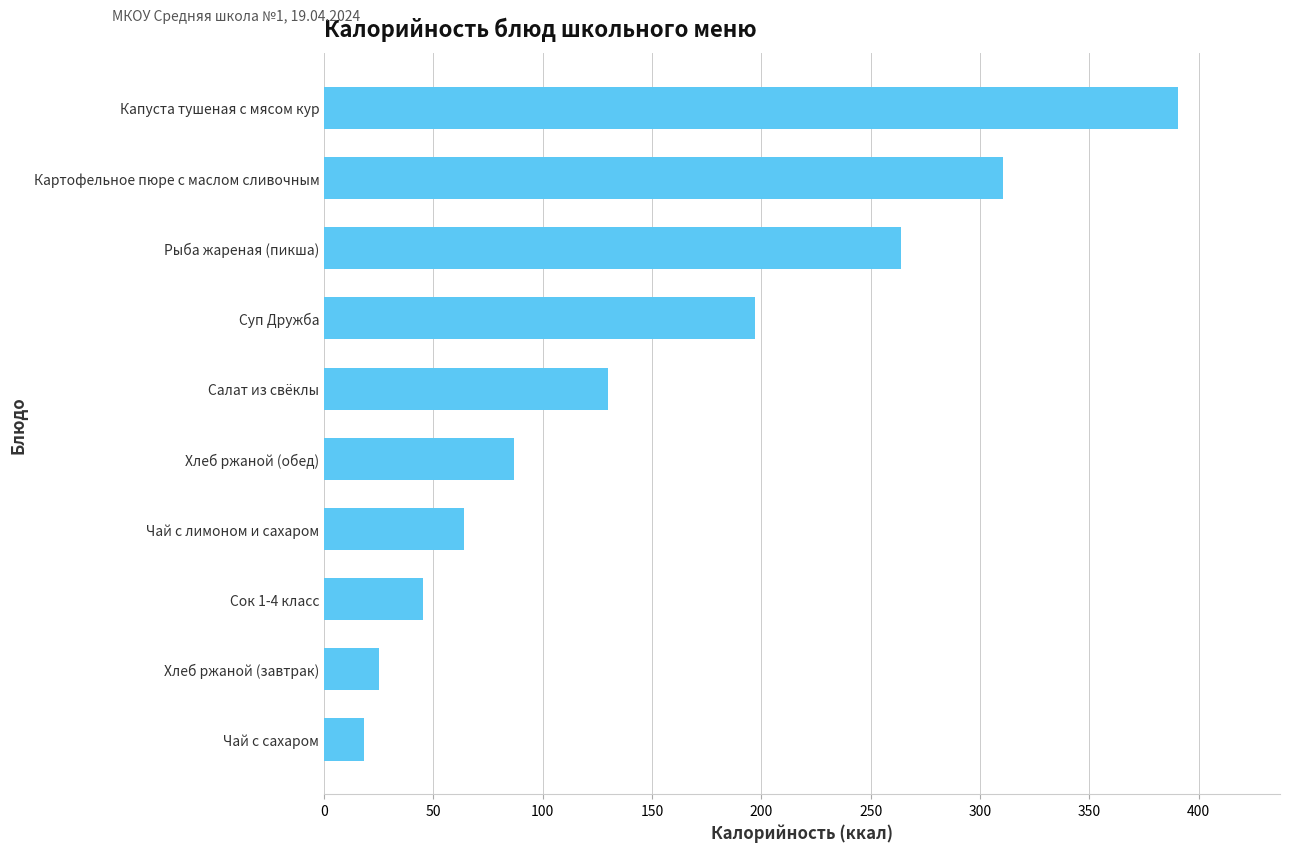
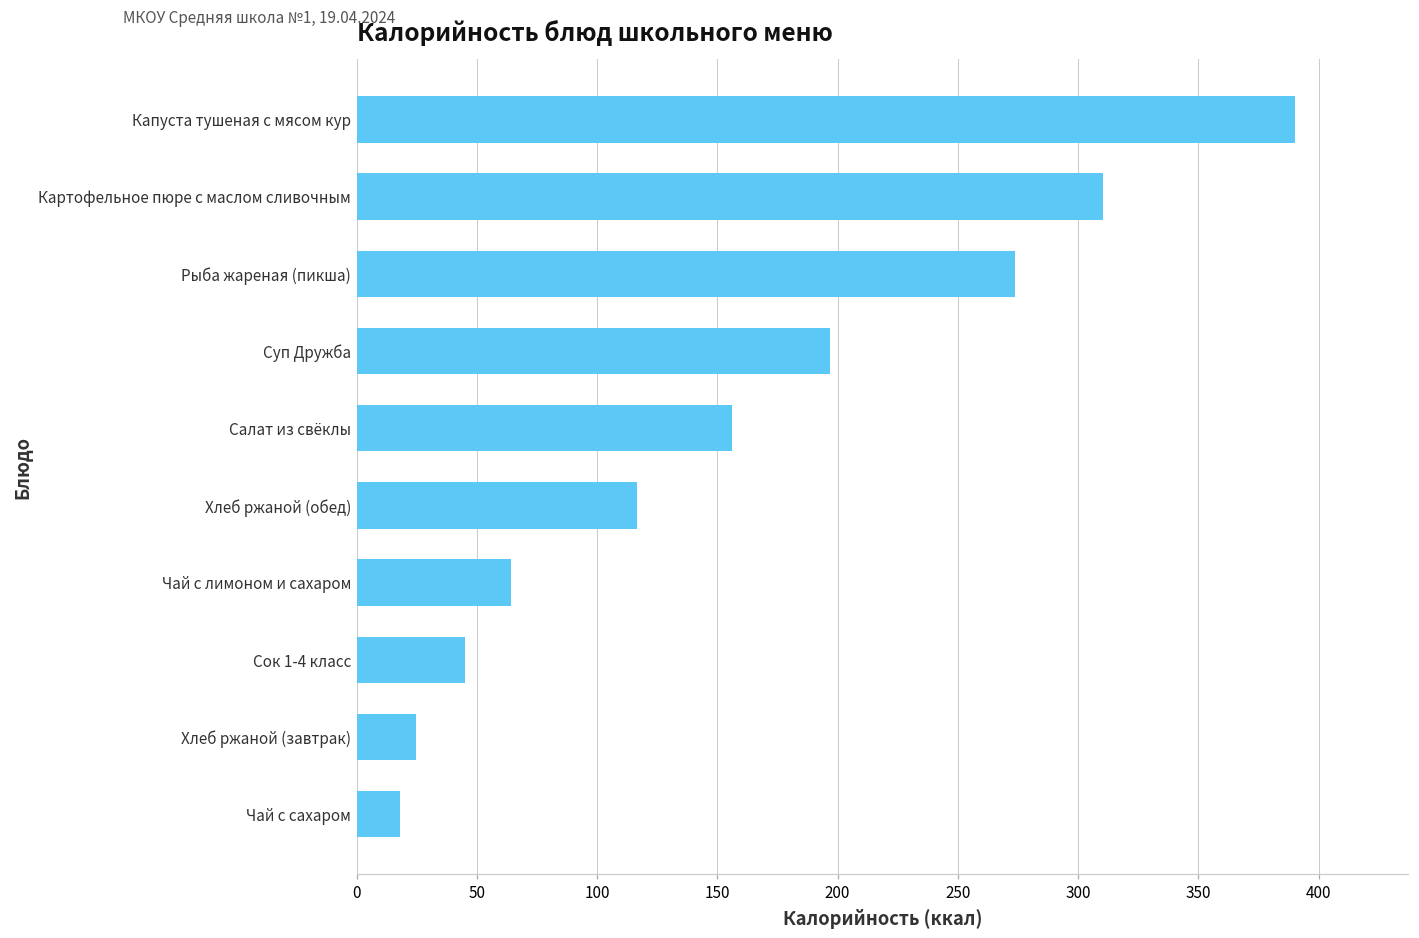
Рыба жареная (пикша): 264 -> 274
Салат из свёклы: 130 -> 156
Хлеб ржаной (обед): 87 -> 117
